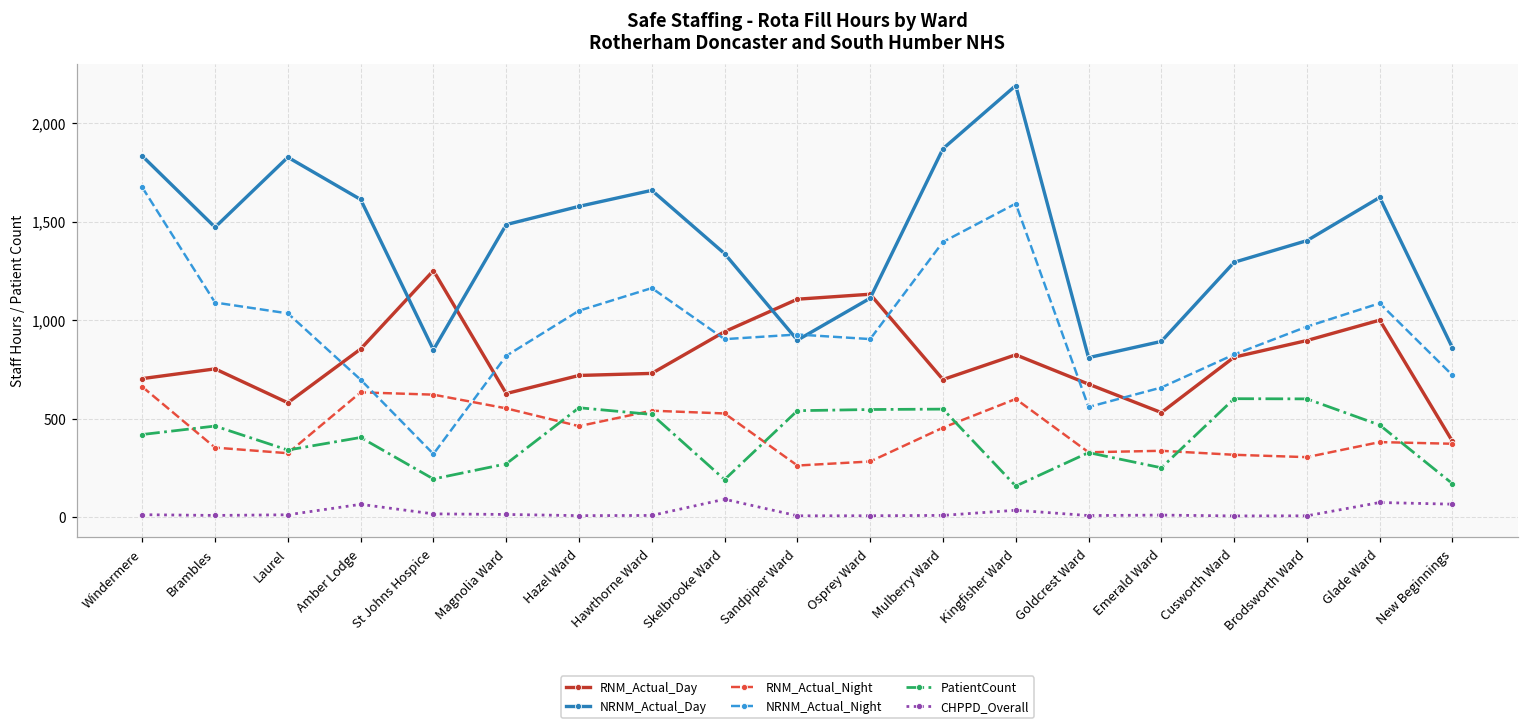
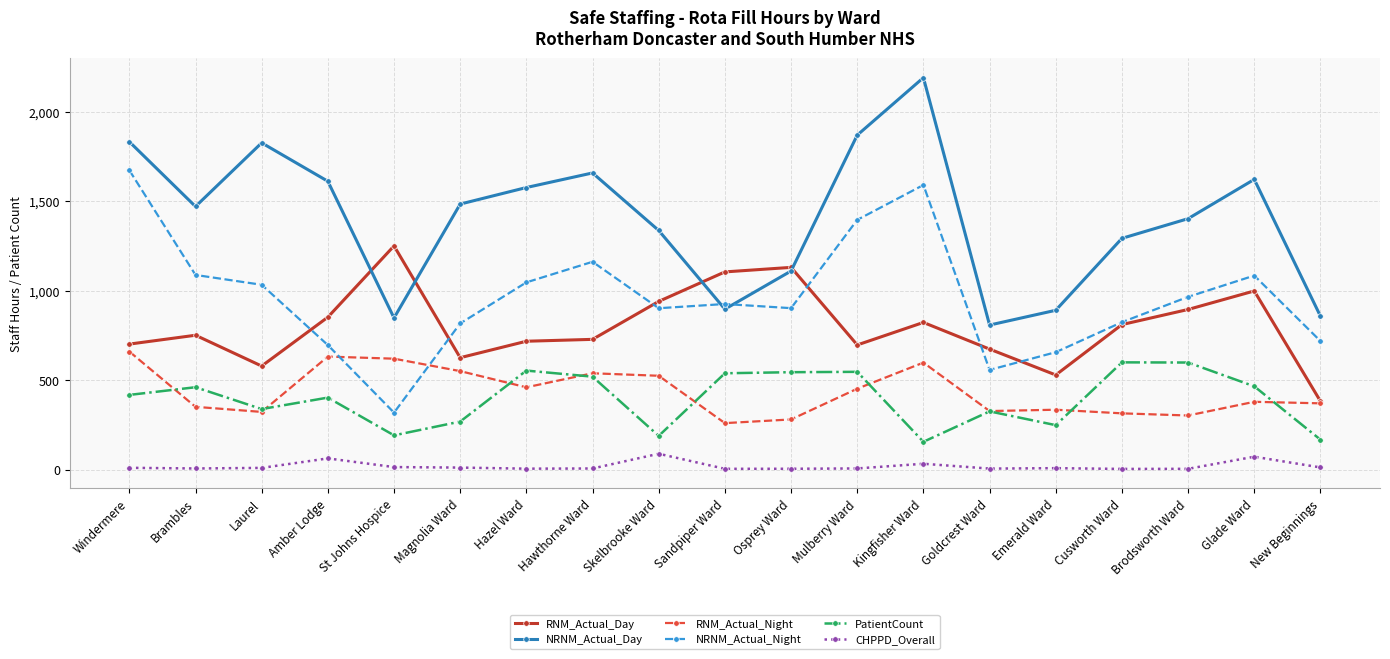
CHPPD_Overall, New Beginnings: 70 -> 10
